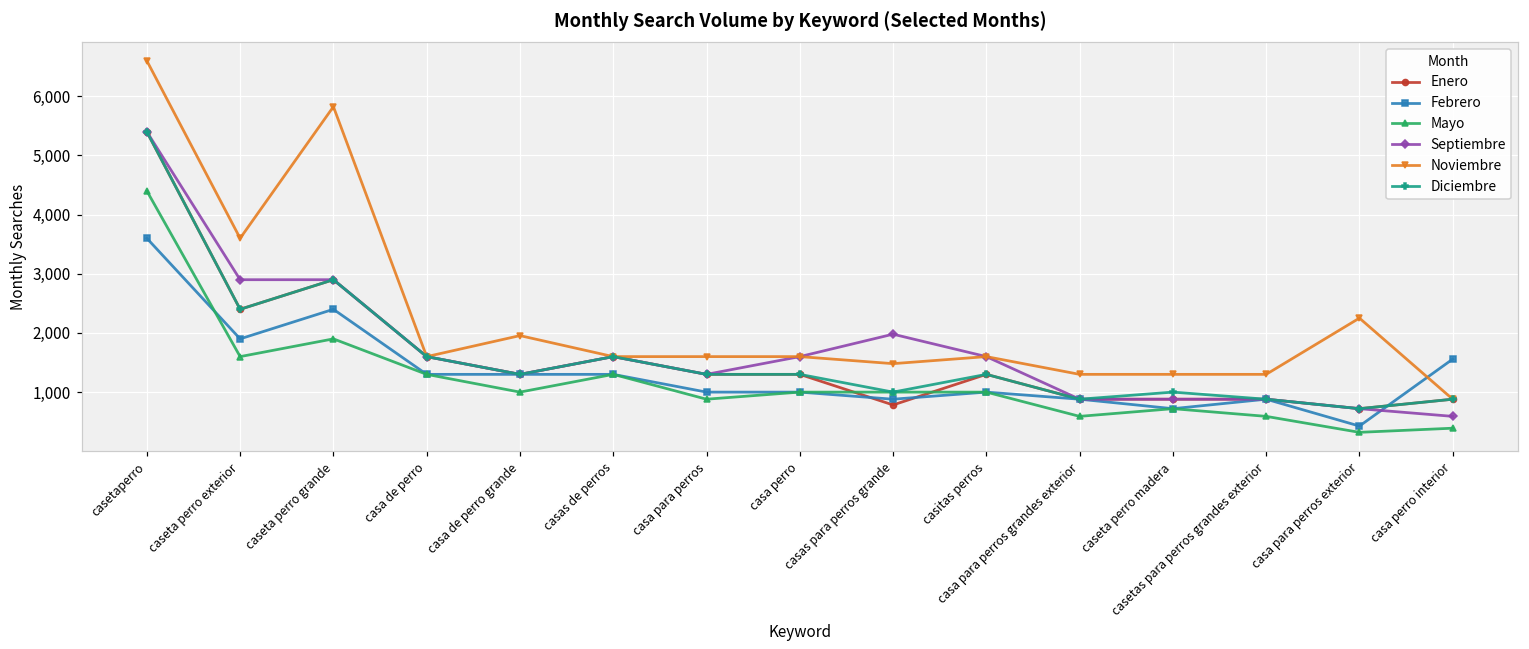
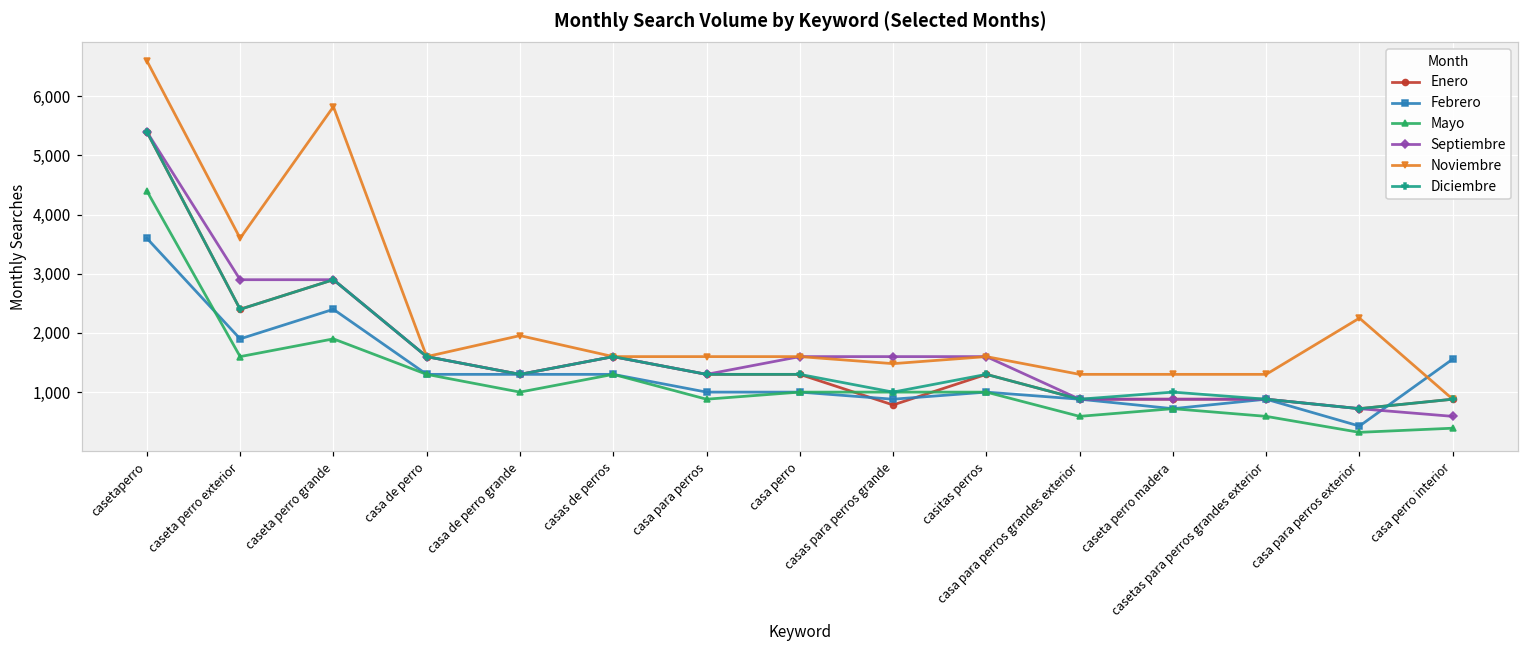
Septiembre, casas para perros grande: 2,000 -> 1,600
